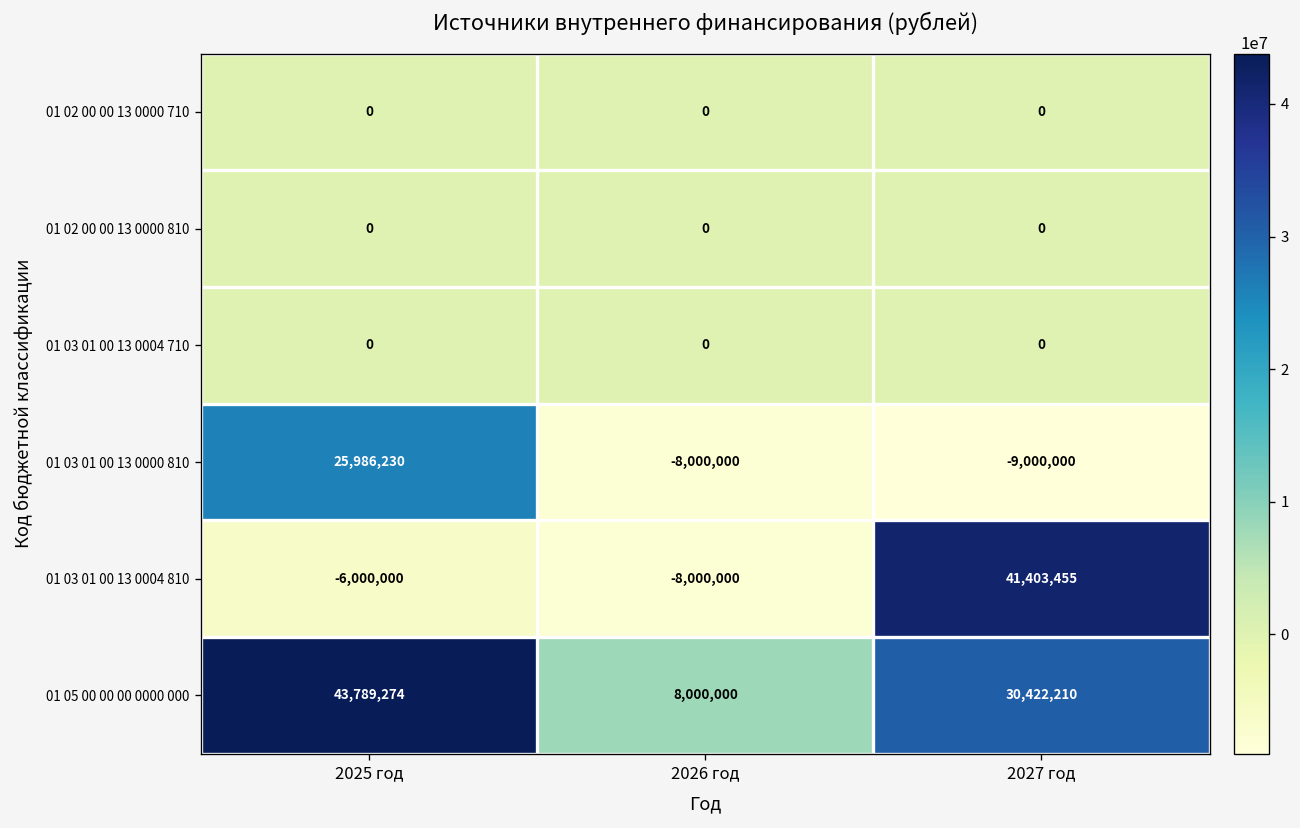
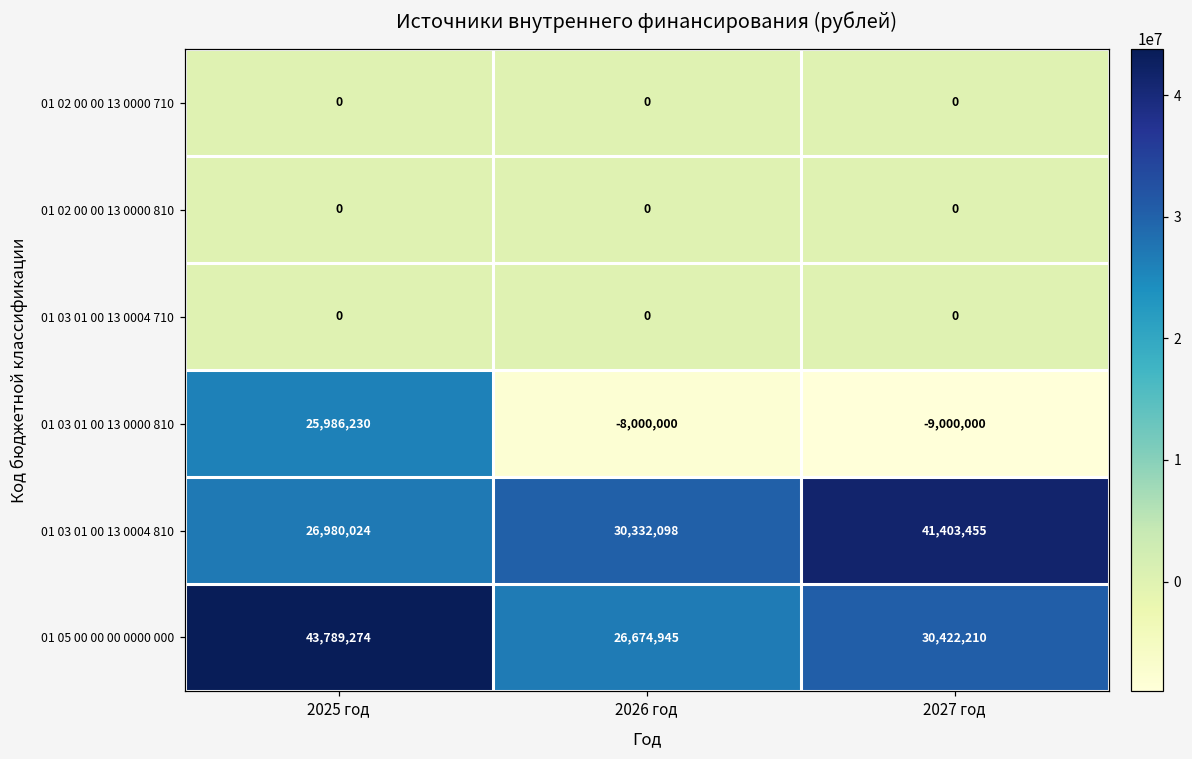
01 03 01 00 13 0004 810, 2025 год: -6,000,000 -> 26,980,024
01 03 01 00 13 0004 810, 2026 год: -8,000,000 -> 30,332,098
01 05 00 00 00 0000 000, 2026 год: 8,000,000 -> 26,674,945
